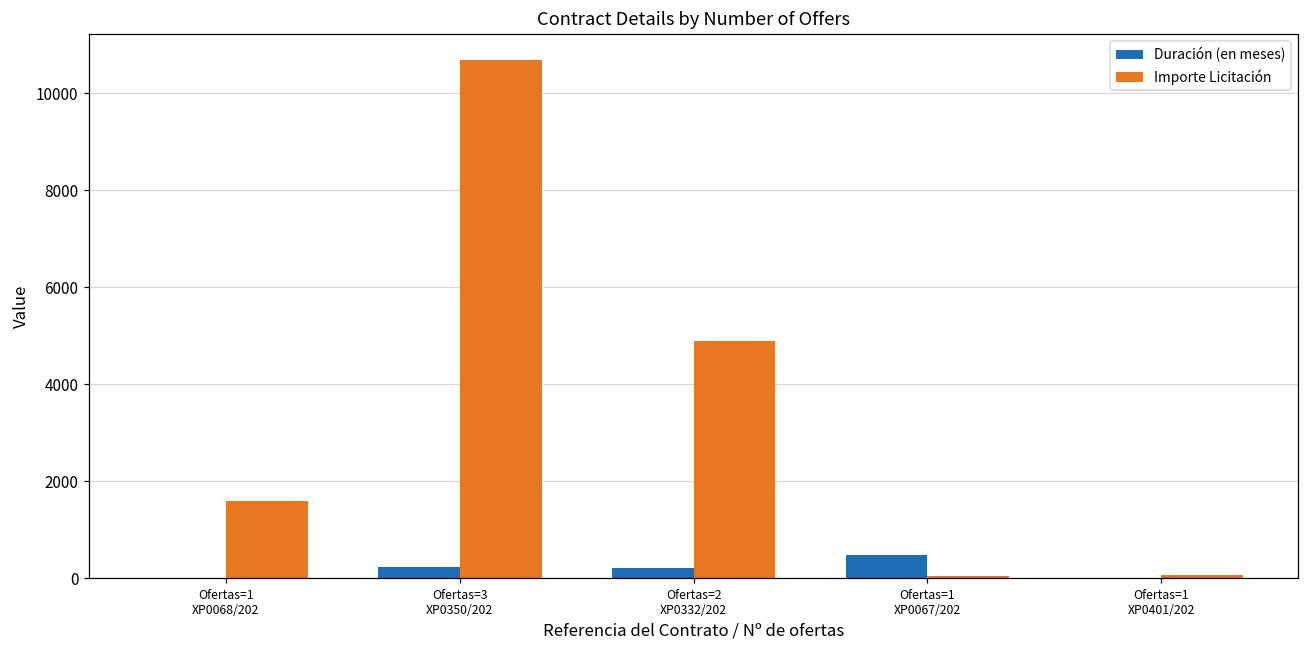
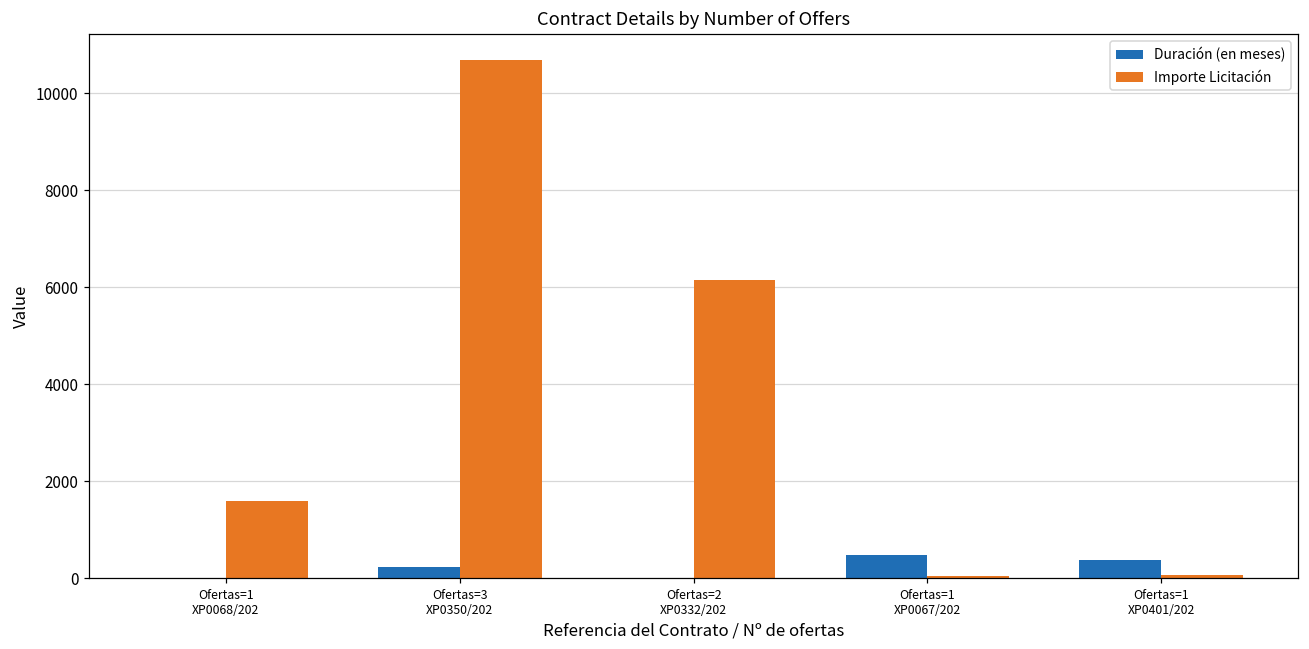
Duración (en meses), Ofertas=2 XP0332/202: 200 -> 0
Importe Licitación, Ofertas=2 XP0332/202: 4900 -> 6200
Duración (en meses), Ofertas=1 XP0401/202: 0 -> 400
